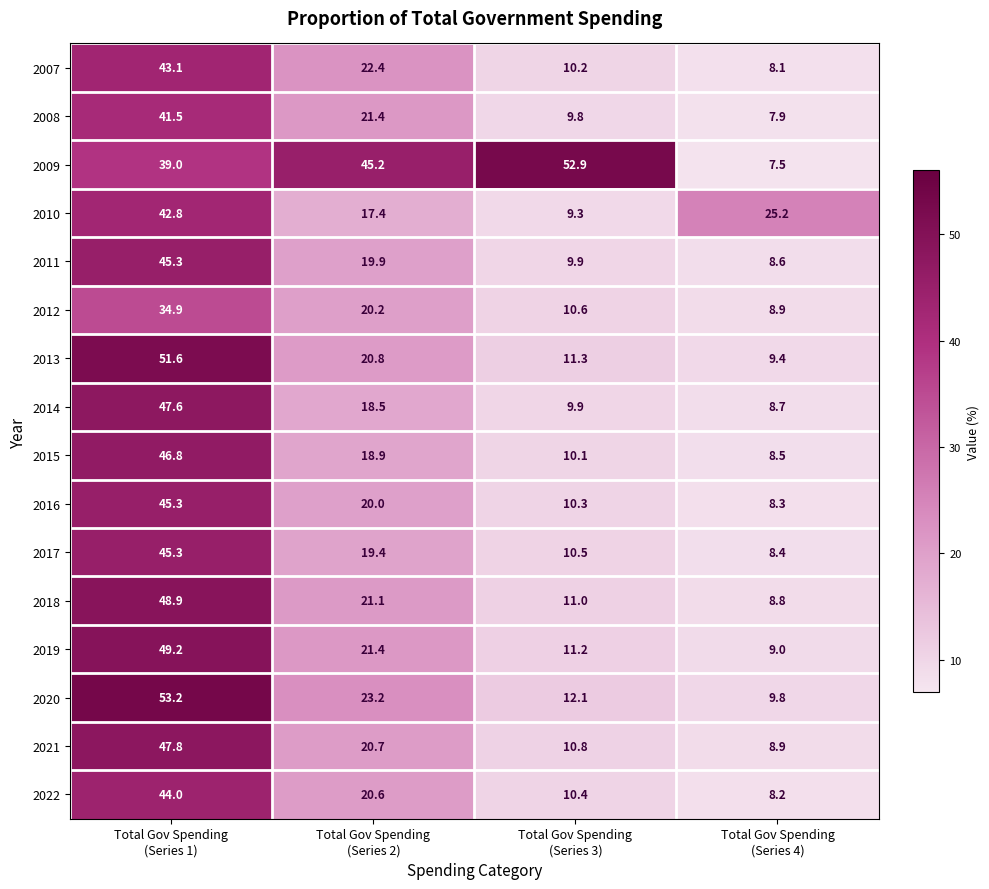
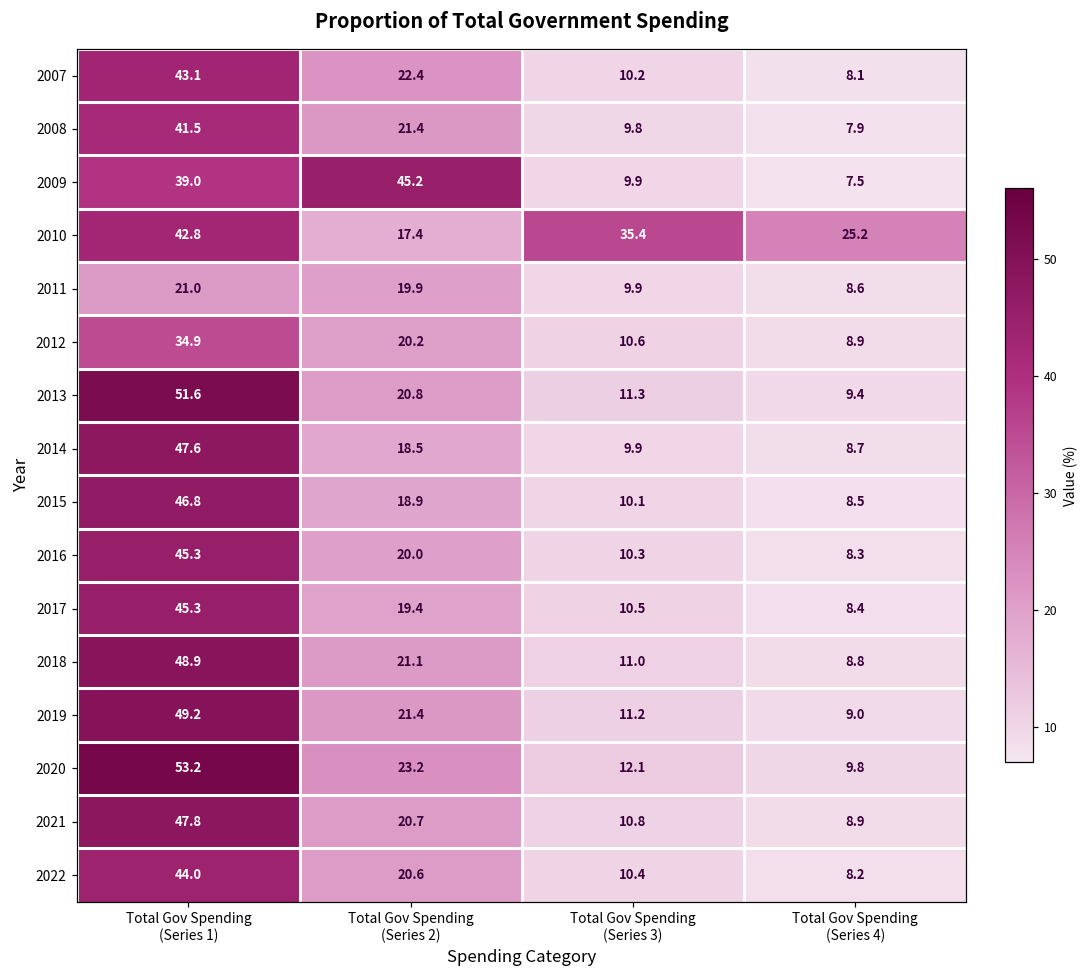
2009, Total Gov Spending (Series 3): 52.9 -> 9.9
2010, Total Gov Spending (Series 3): 9.3 -> 35.4
2011, Total Gov Spending (Series 1): 45.3 -> 21.0
